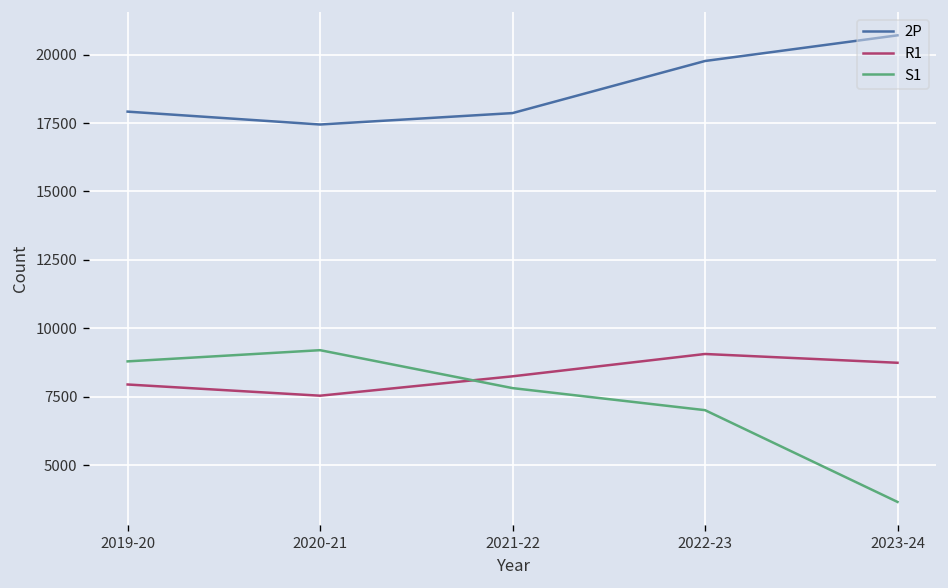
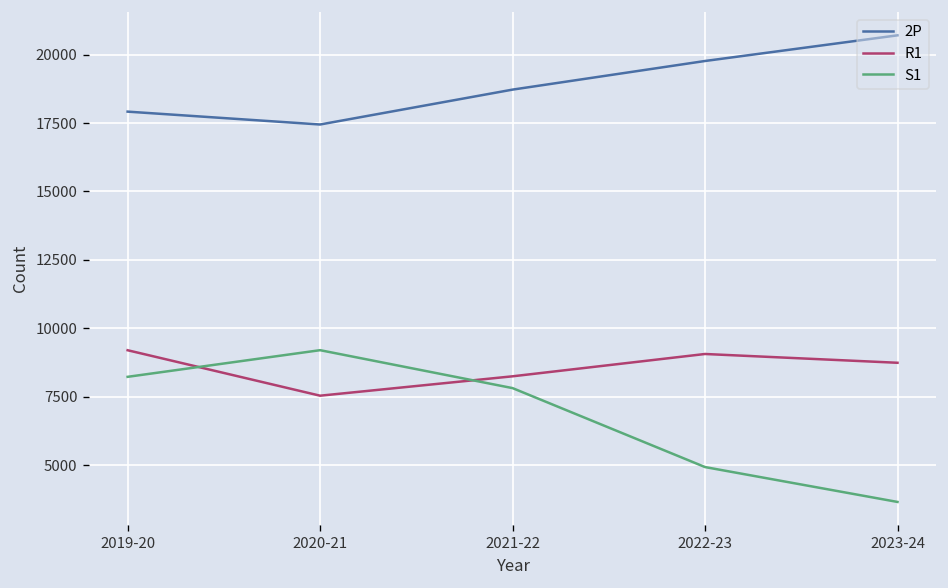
R1, 2019-20: 8000 -> 9200
S1, 2019-20: 8800 -> 8200
2P, 2021-22: 17900 -> 18700
S1, 2022-23: 7000 -> 4900
